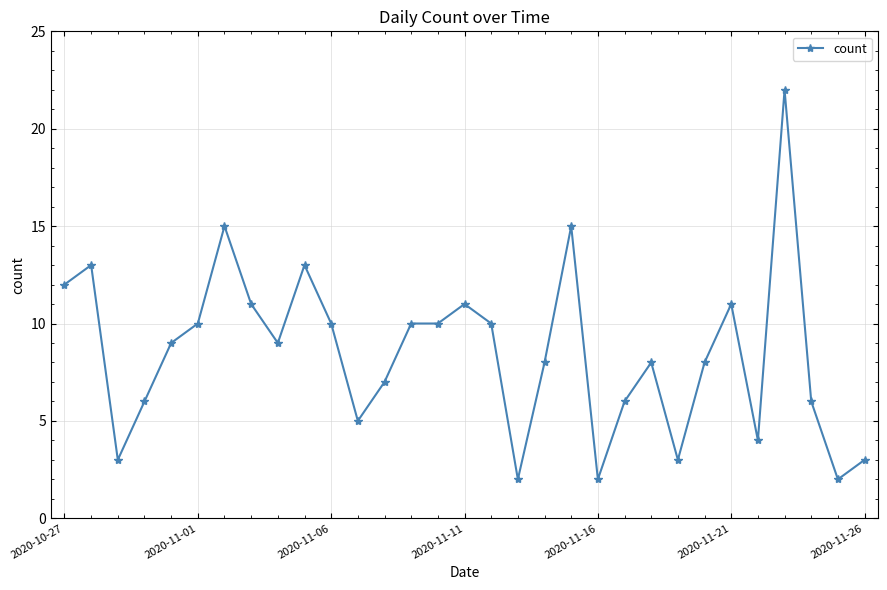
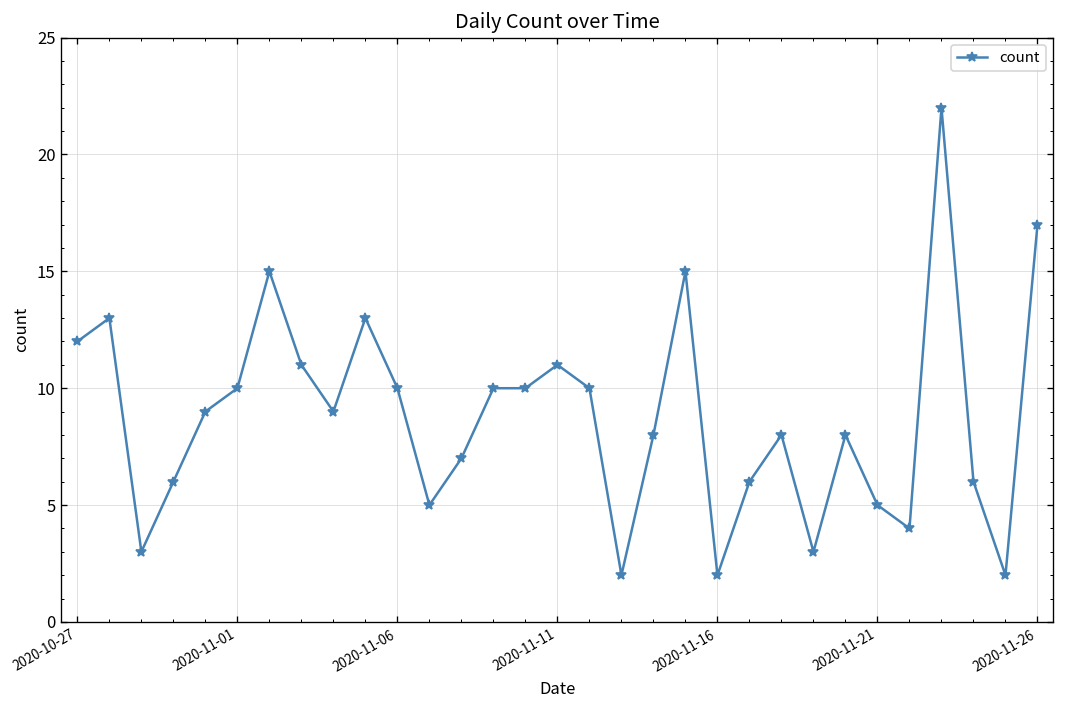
2020-11-21: 11 -> 5
2020-11-26: 3 -> 17
